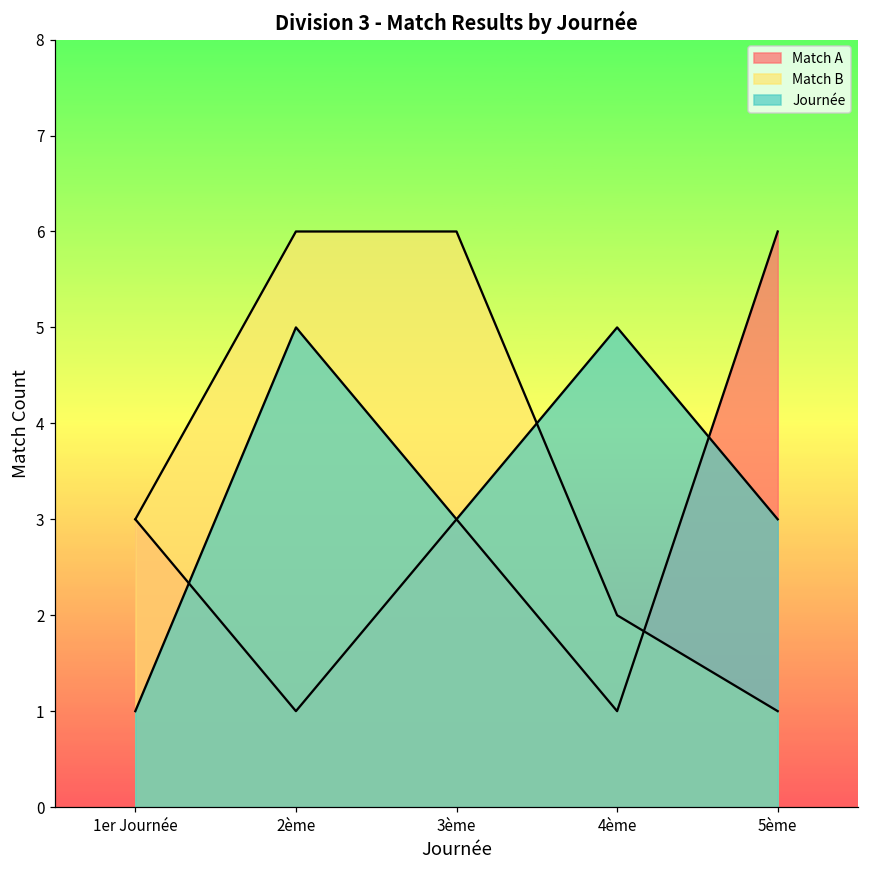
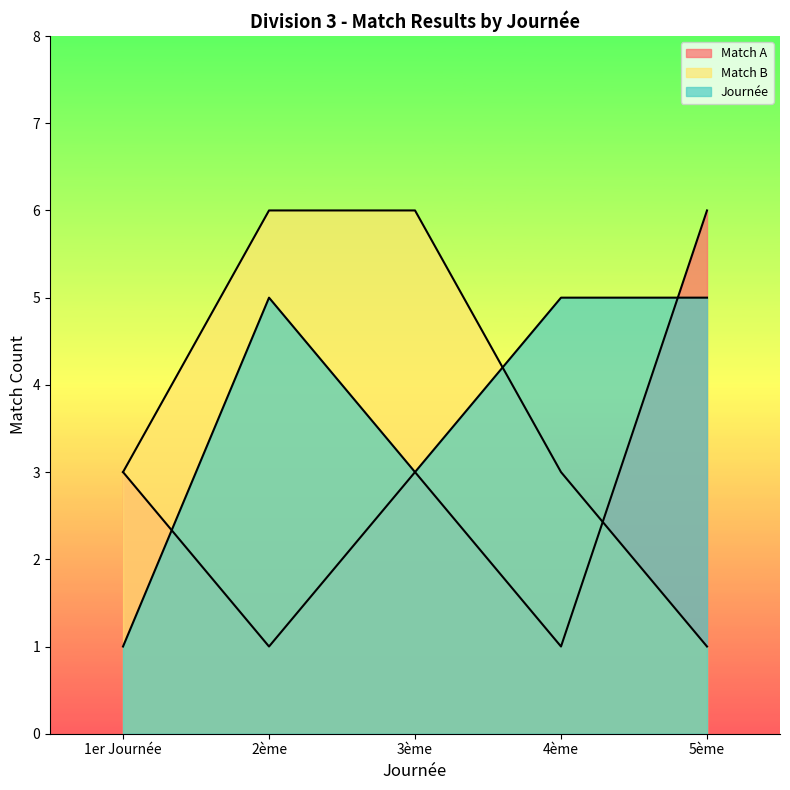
Match B, 4ème: 2 -> 3
Journée, 5ème: 3 -> 5
